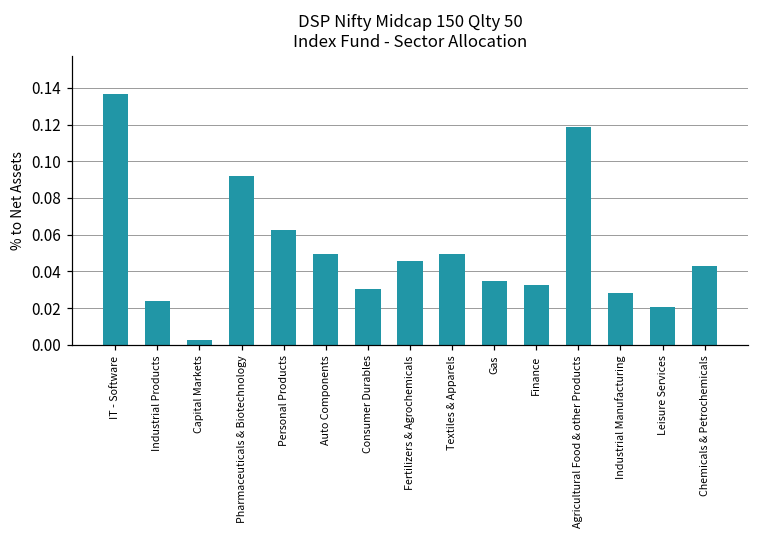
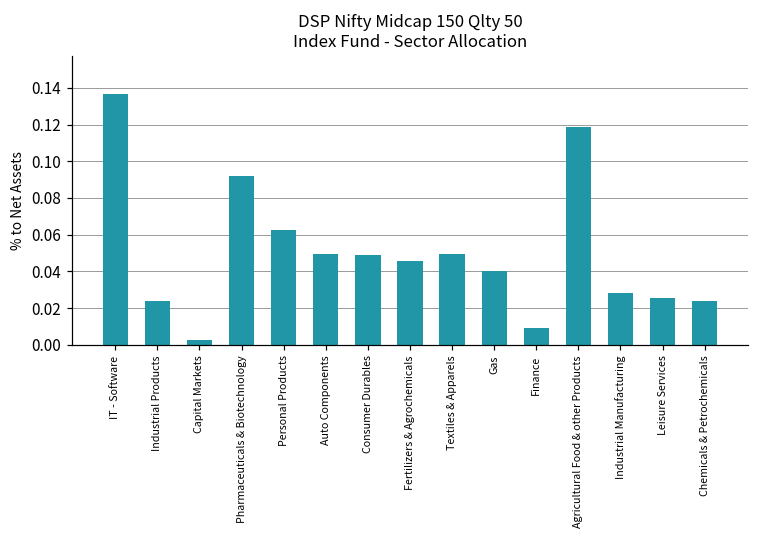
Consumer Durables: 0.030 -> 0.049
Gas: 0.035 -> 0.040
Finance: 0.033 -> 0.009
Leisure Services: 0.021 -> 0.026
Chemicals & Petrochemicals: 0.043 -> 0.024
